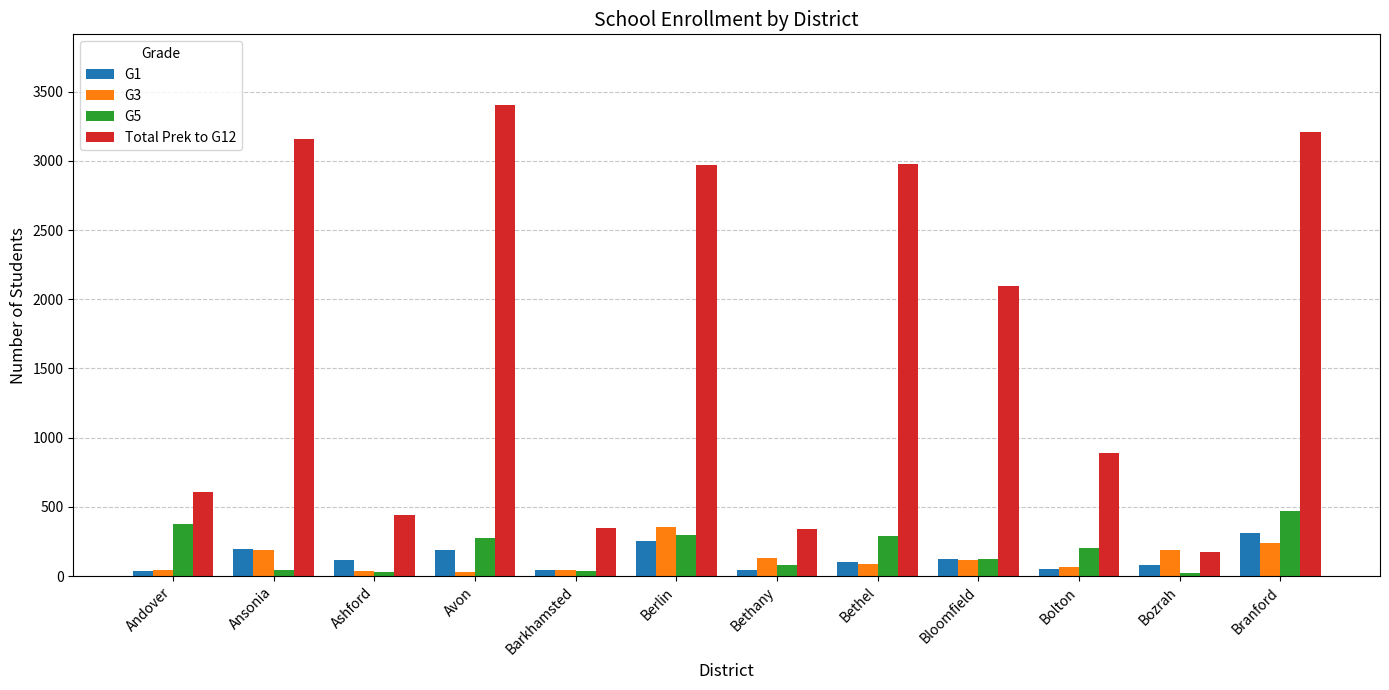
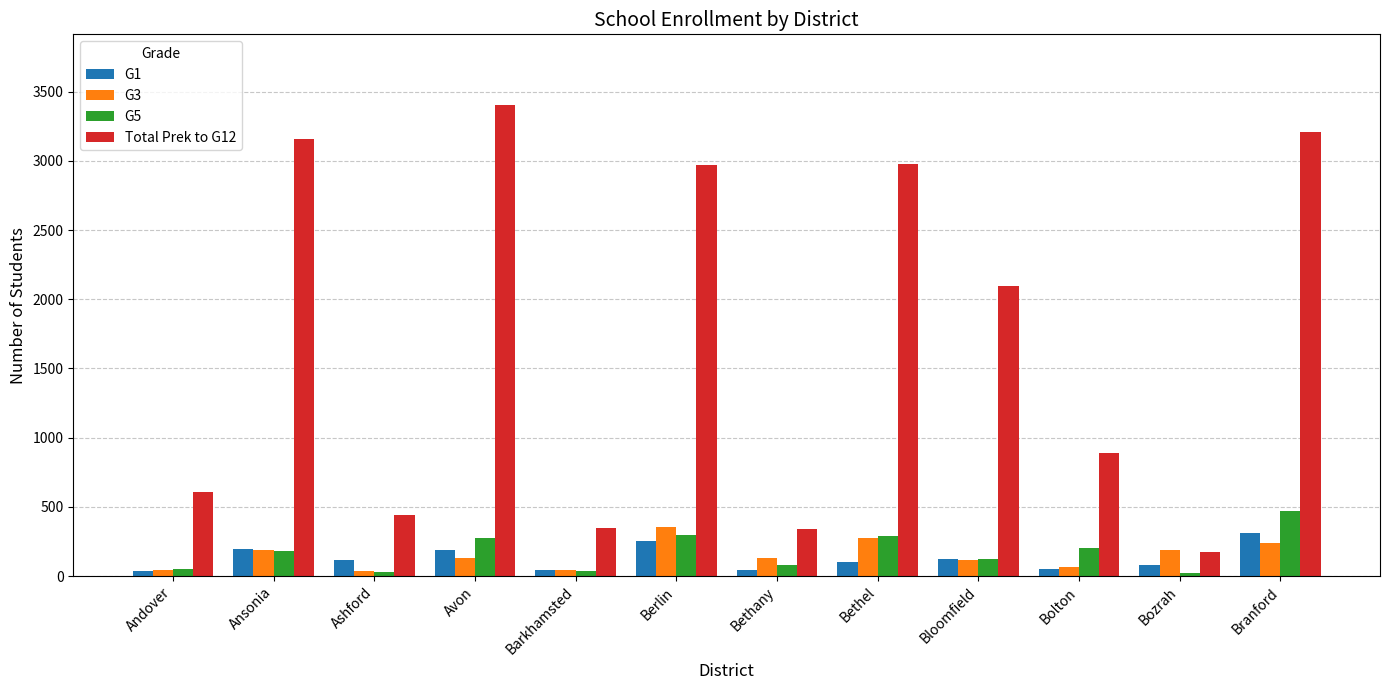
G5, Andover: 380 -> 50
G5, Ansonia: 40 -> 180
G3, Avon: 30 -> 130
G3, Bethel: 90 -> 270
